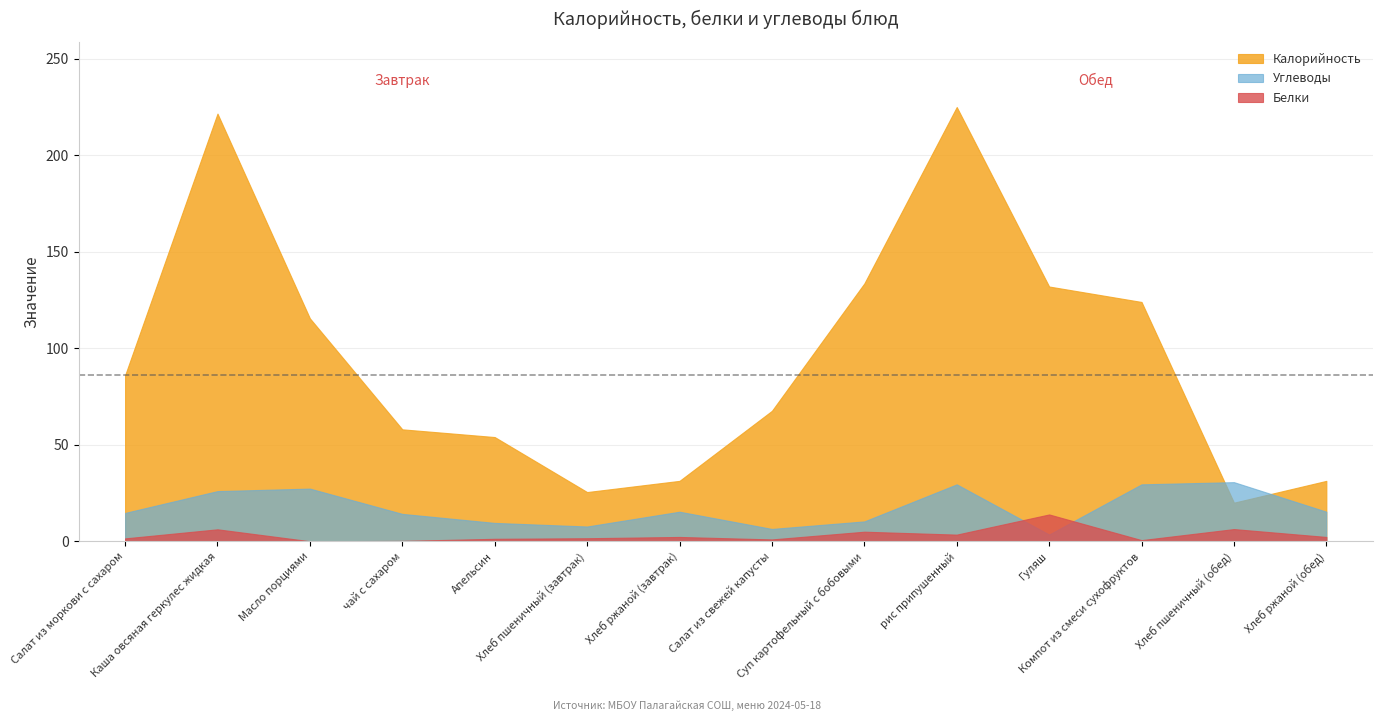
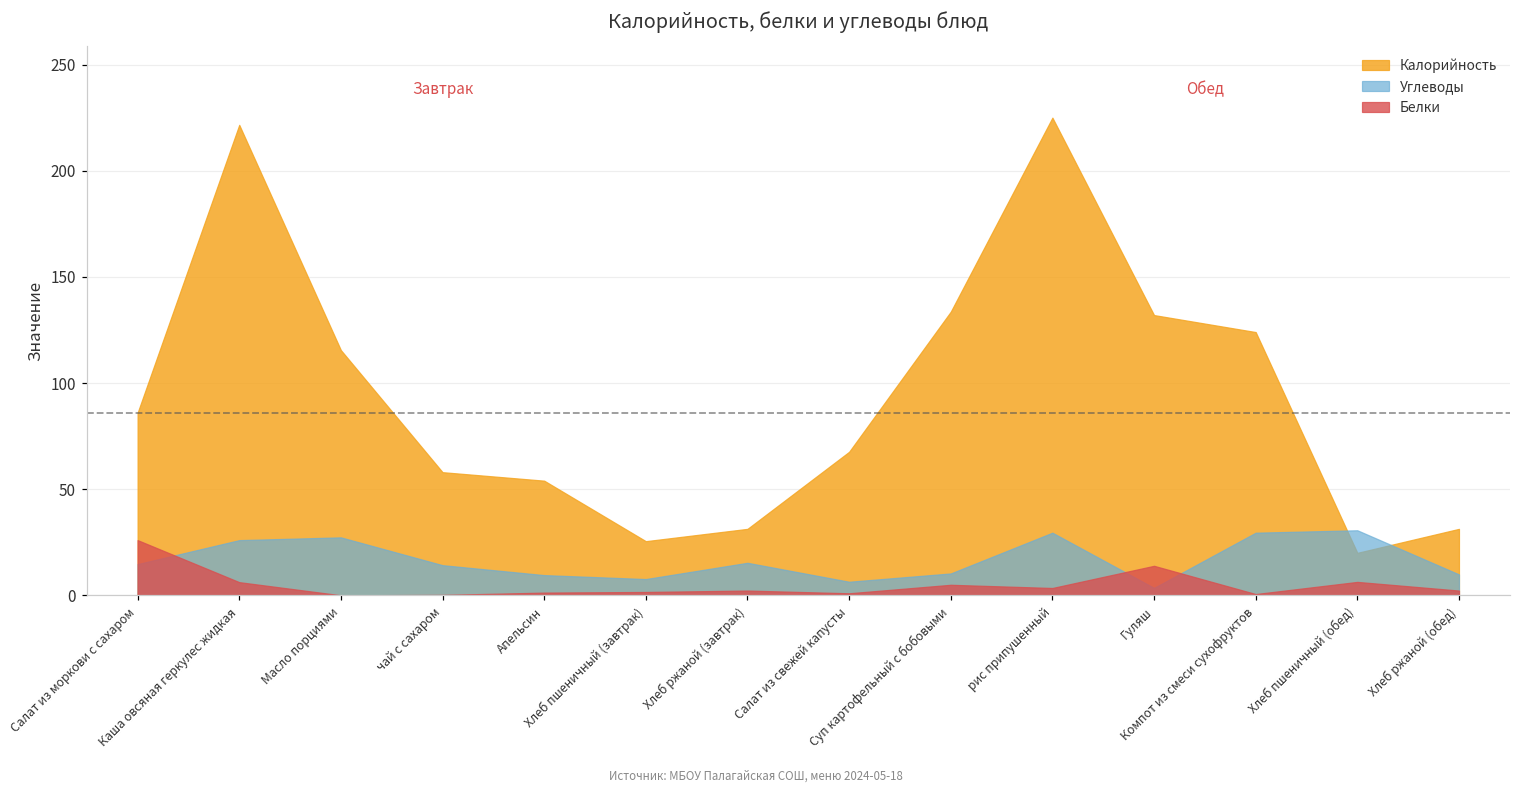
Белки, Салат из моркови с сахаром: 2 -> 26
Углеводы, Хлеб ржаной (обед): 15 -> 10
